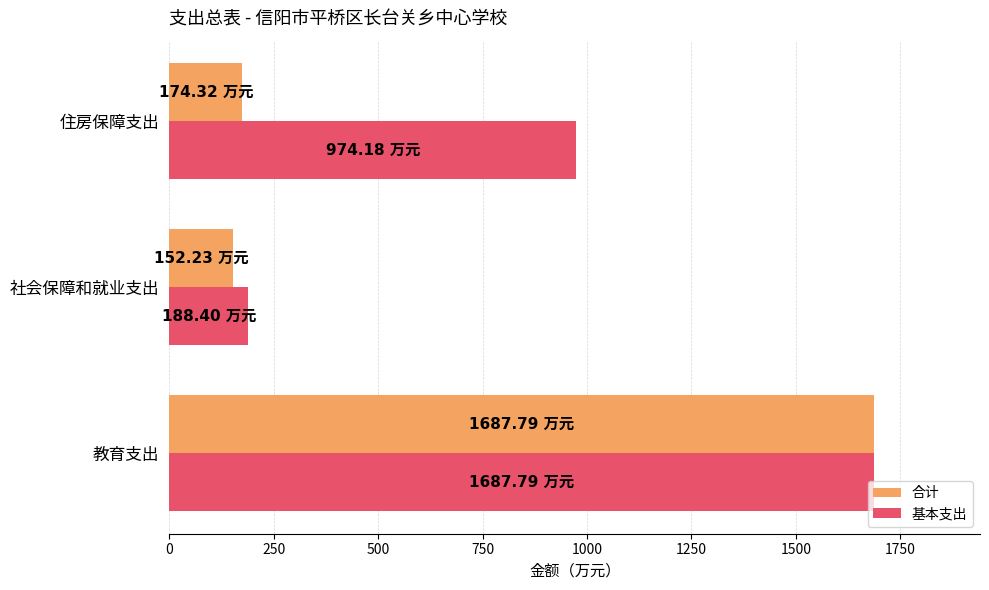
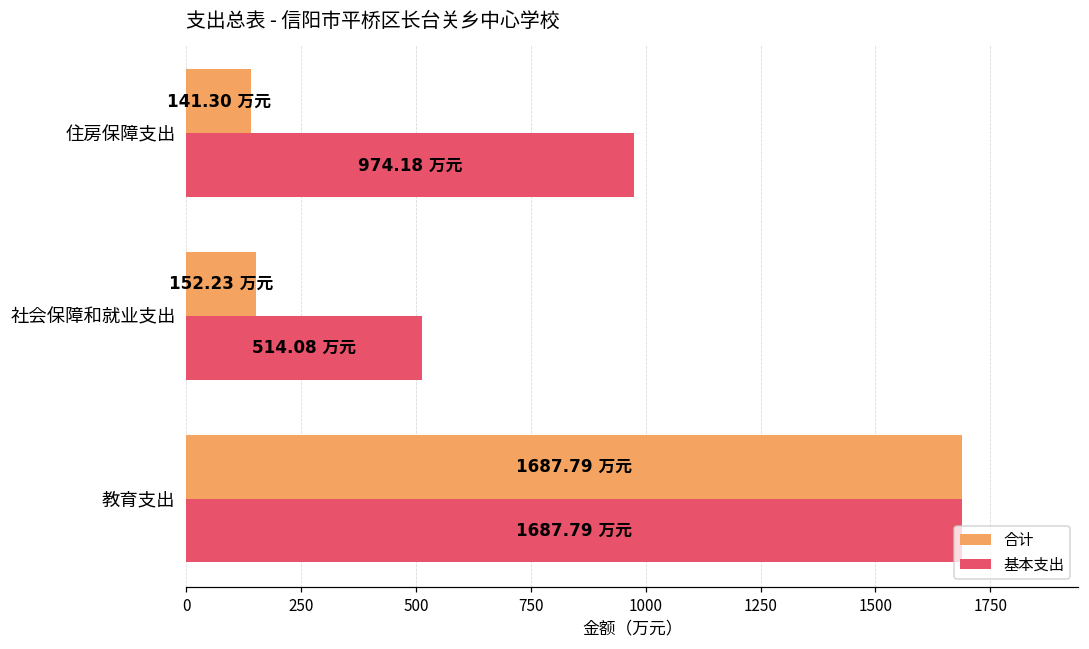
合计, 住房保障支出: 174.32 -> 141.30
基本支出, 社会保障和就业支出: 188.40 -> 514.08
